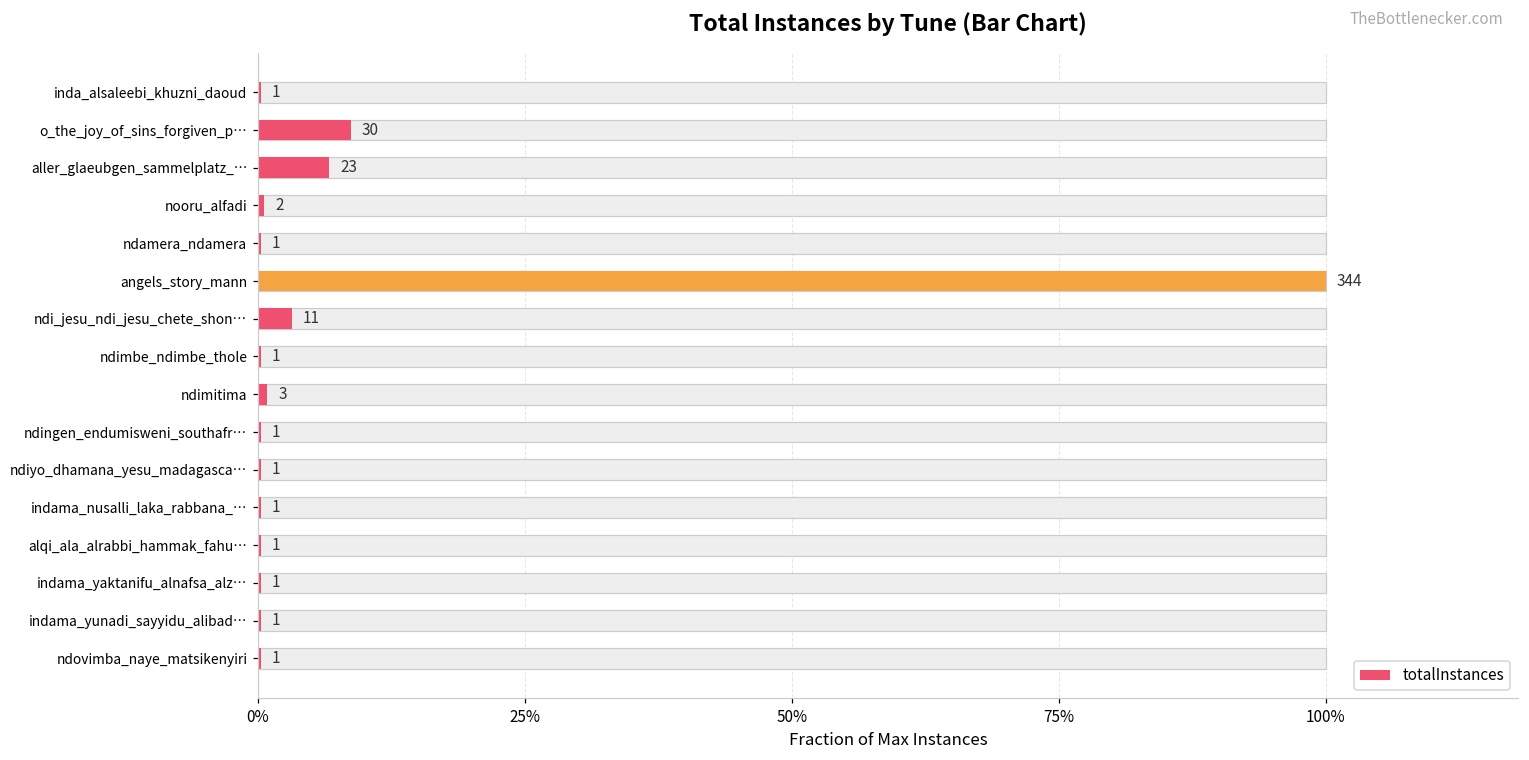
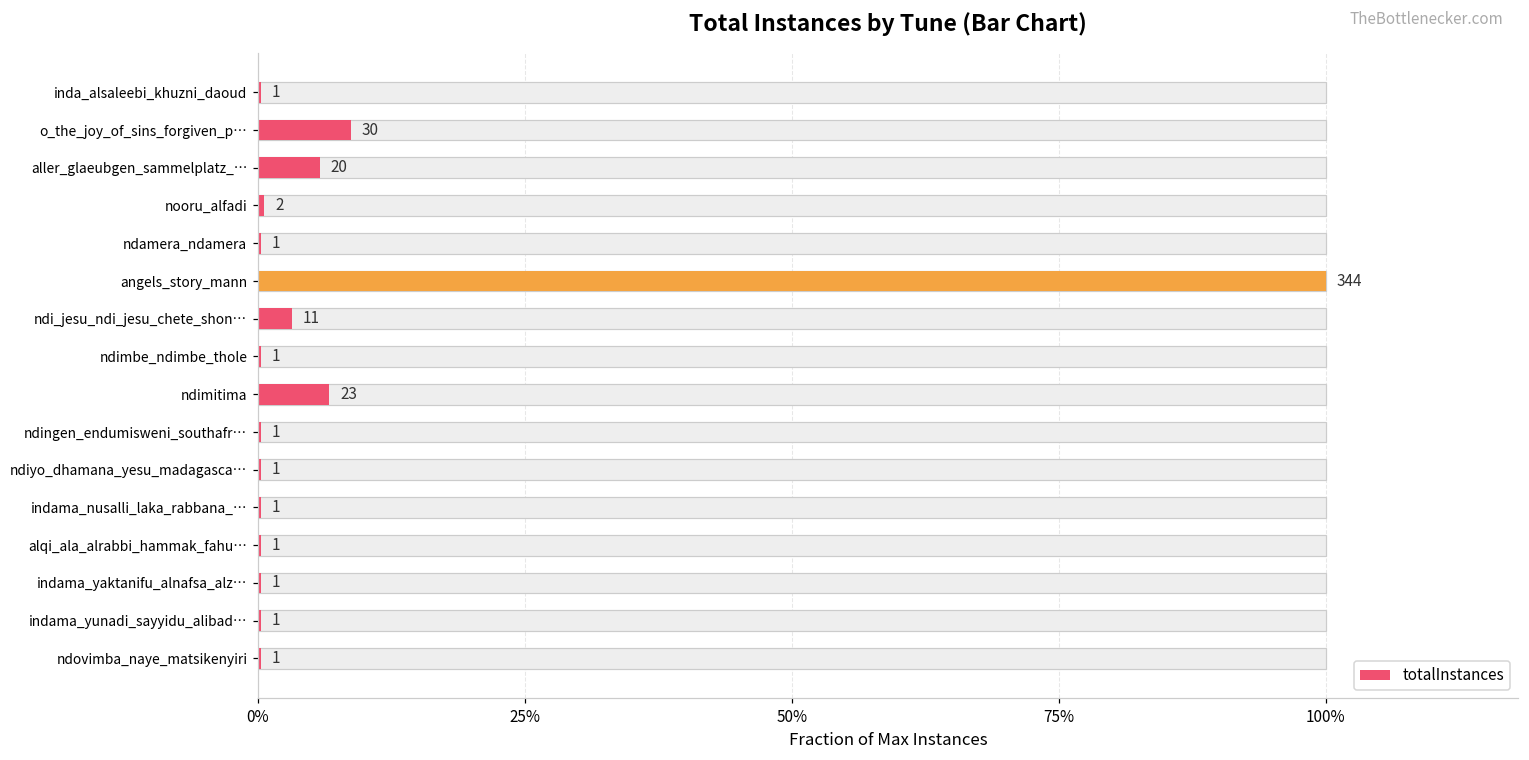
totalInstances, aller_glaeubgen_sammelplatz_…: 23 -> 20
totalInstances, ndimitima: 3 -> 23
